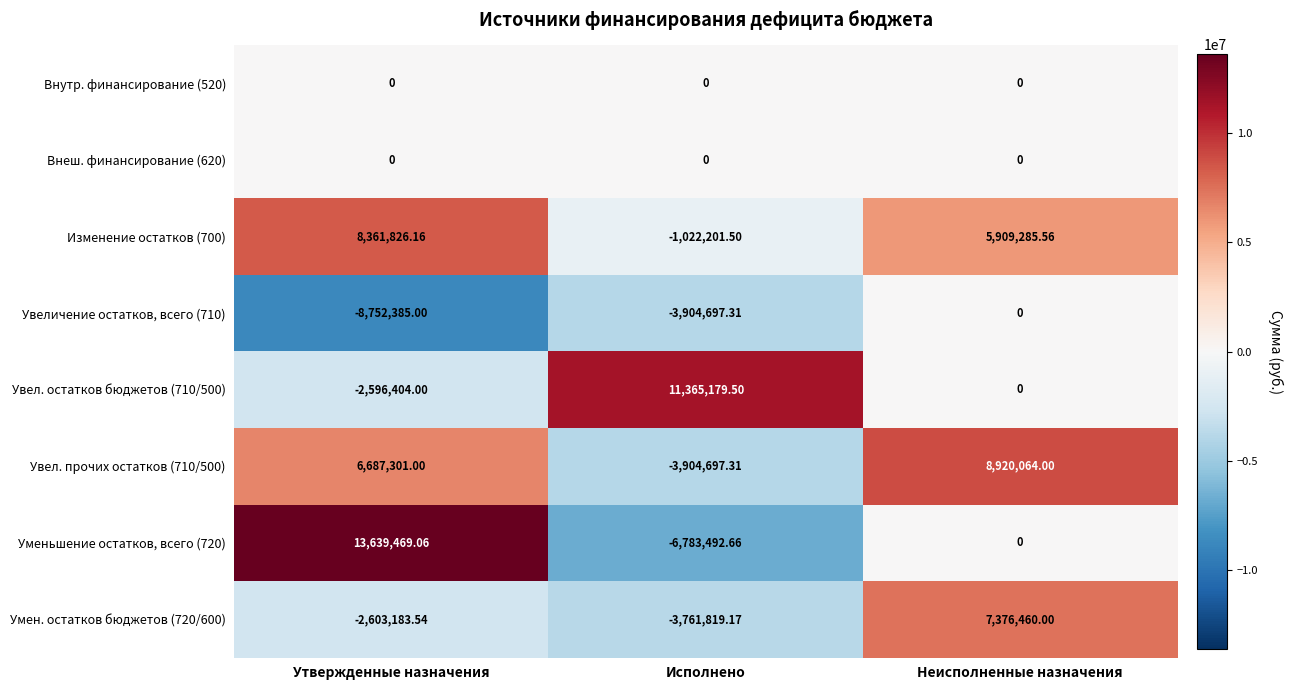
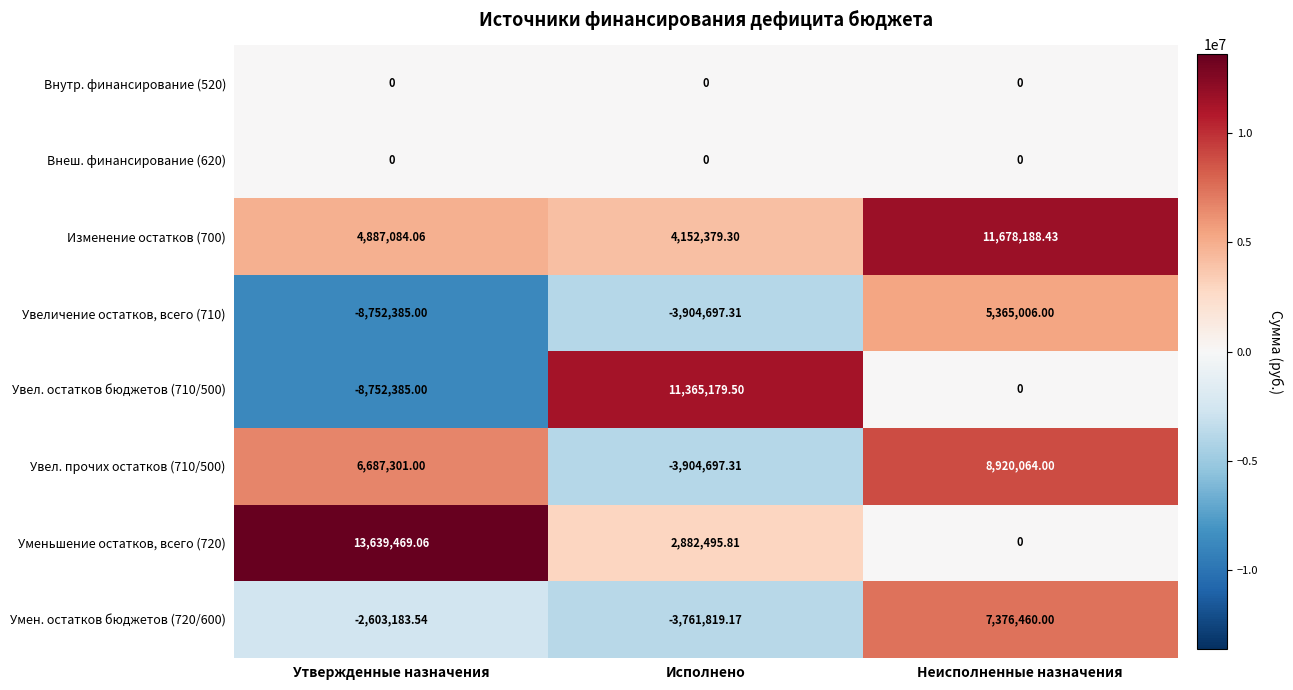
Изменение остатков (700), Утвержденные назначения: 8,361,826.16 -> 4,887,084.06
Изменение остатков (700), Исполнено: -1,022,201.50 -> 4,152,379.30
Изменение остатков (700), Неисполненные назначения: 5,909,285.56 -> 11,678,188.43
Увеличение остатков, всего (710), Неисполненные назначения: 0 -> 5,365,006.00
Увел. остатков бюджетов (710/500), Утвержденные назначения: -2,596,404.00 -> -8,752,385.00
Уменьшение остатков, всего (720), Исполнено: -6,783,492.66 -> 2,882,495.81
